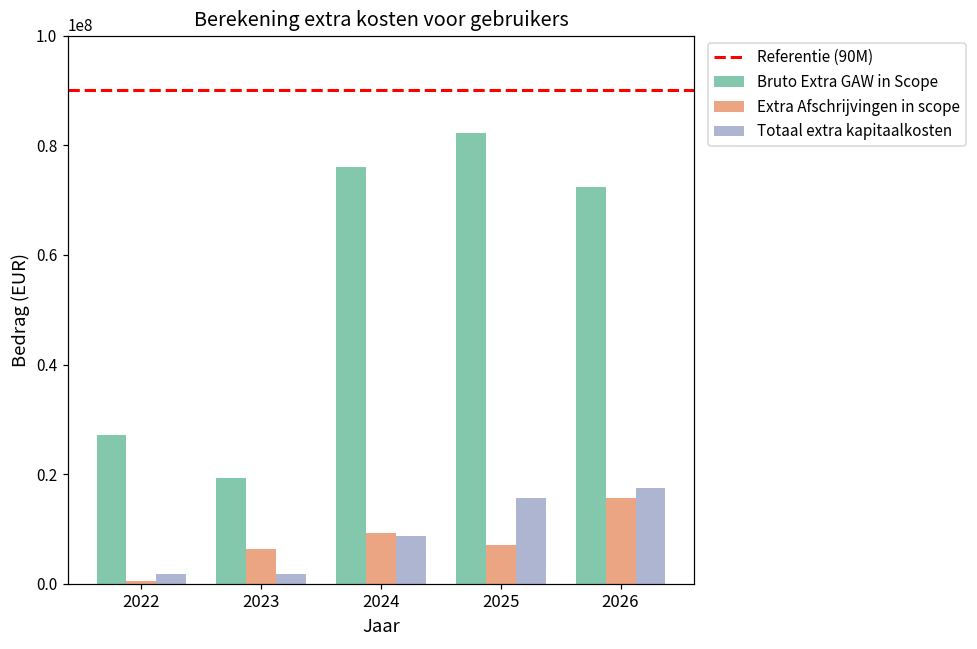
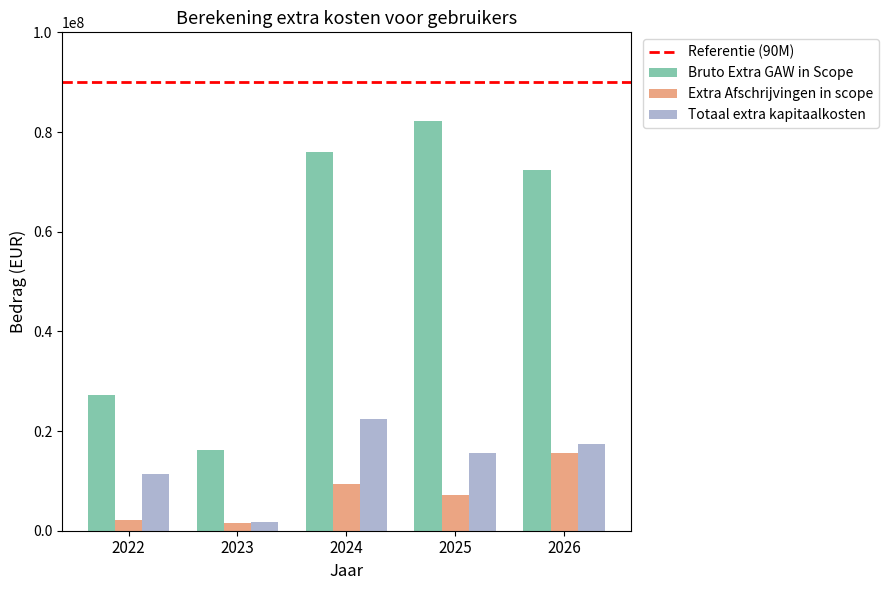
Extra Afschrijvingen in scope, 2022: 1000000 -> 2000000
Totaal extra kapitaalkosten, 2022: 2000000 -> 11000000
Bruto Extra GAW in Scope, 2023: 19000000 -> 16000000
Extra Afschrijvingen in scope, 2023: 6000000 -> 2000000
Totaal extra kapitaalkosten, 2024: 9000000 -> 22000000
